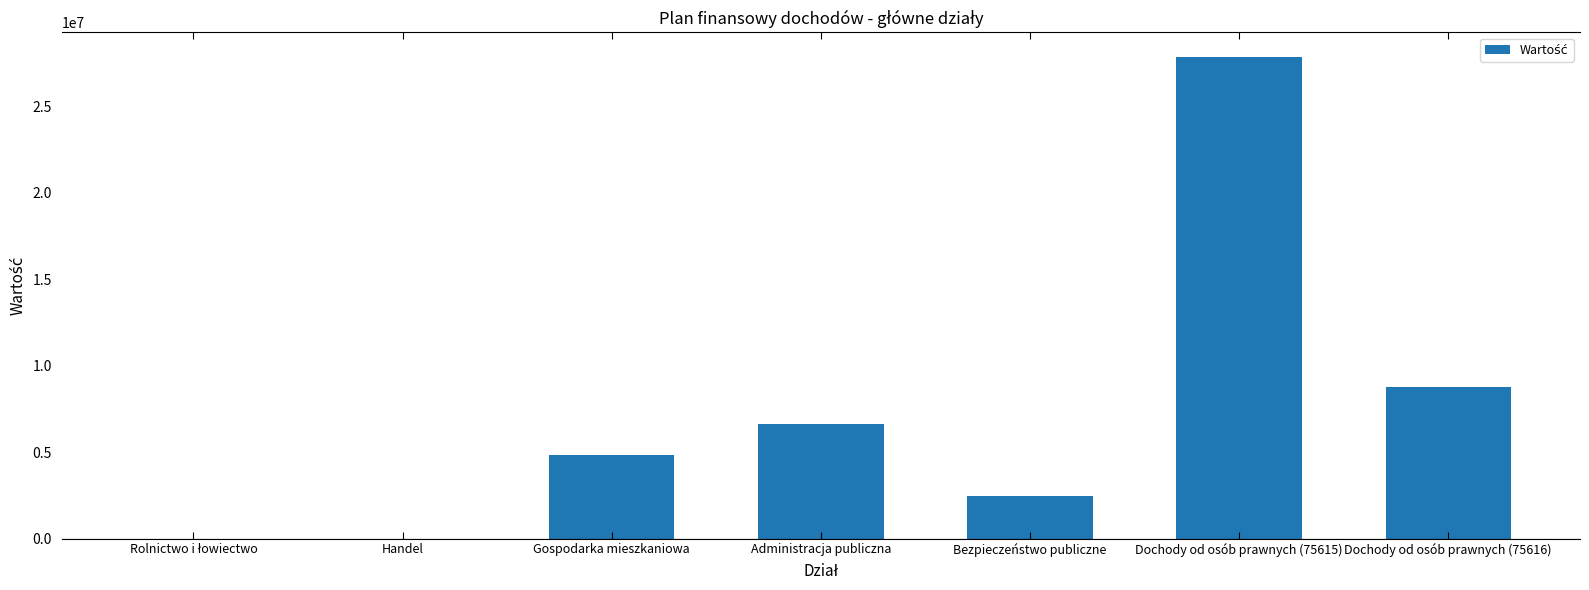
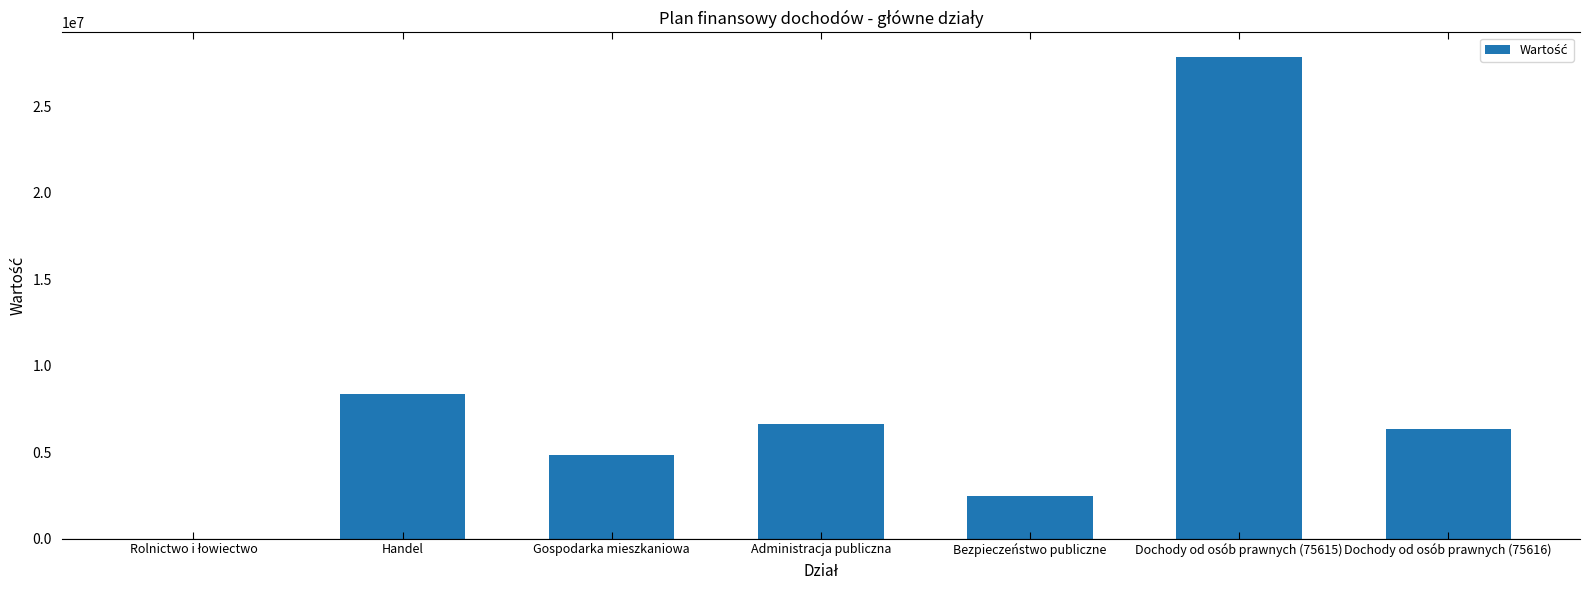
Handel: 0 -> 8400000
Dochody od osób prawnych (75616): 8800000 -> 6400000
